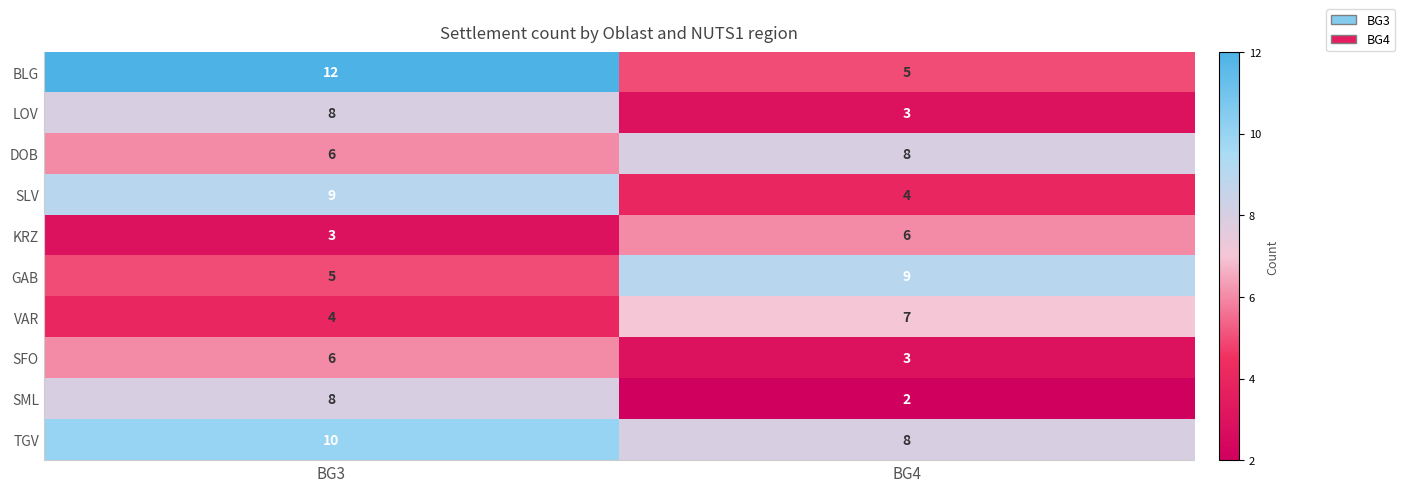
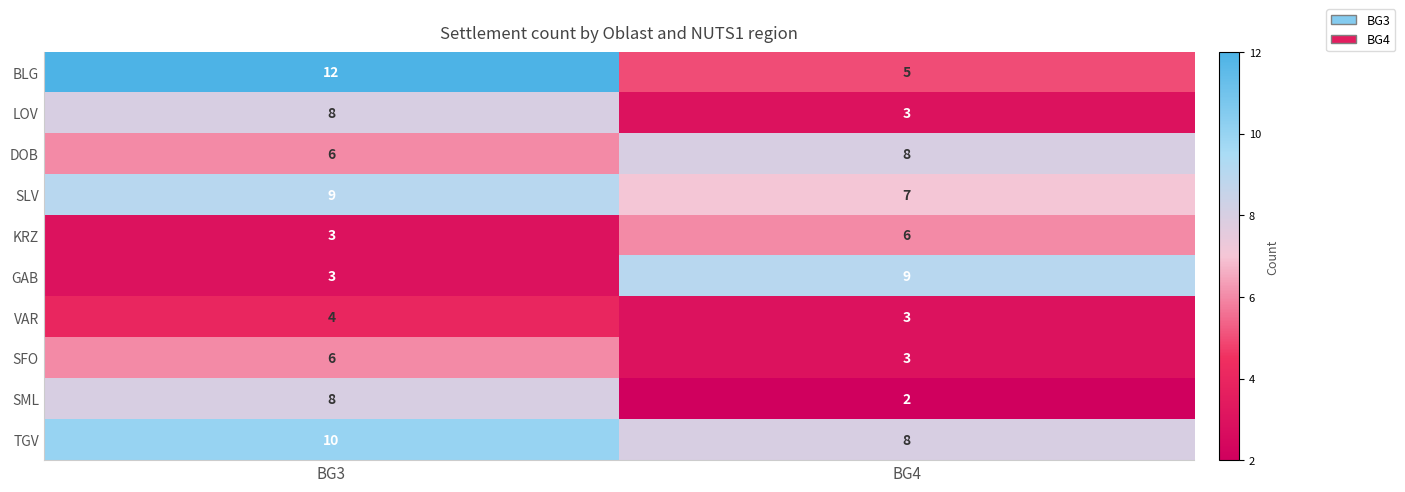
SLV, BG4: 4 -> 7
GAB, BG3: 5 -> 3
VAR, BG4: 7 -> 3
